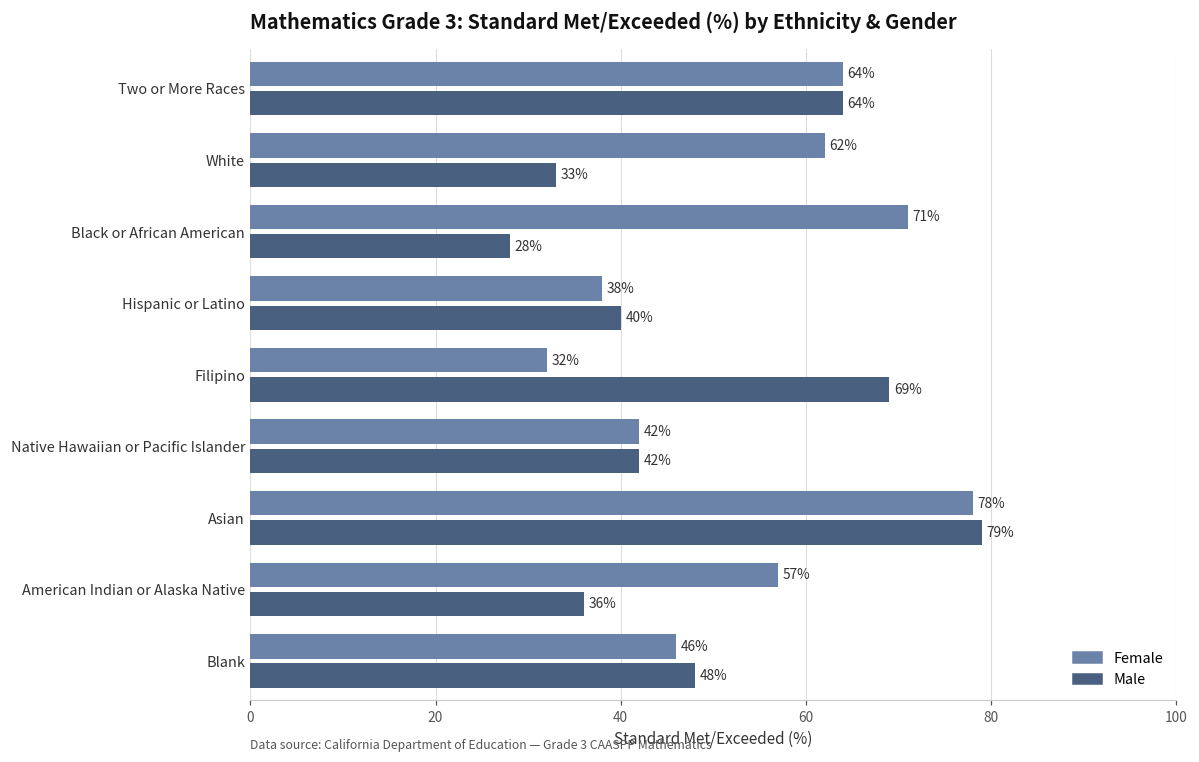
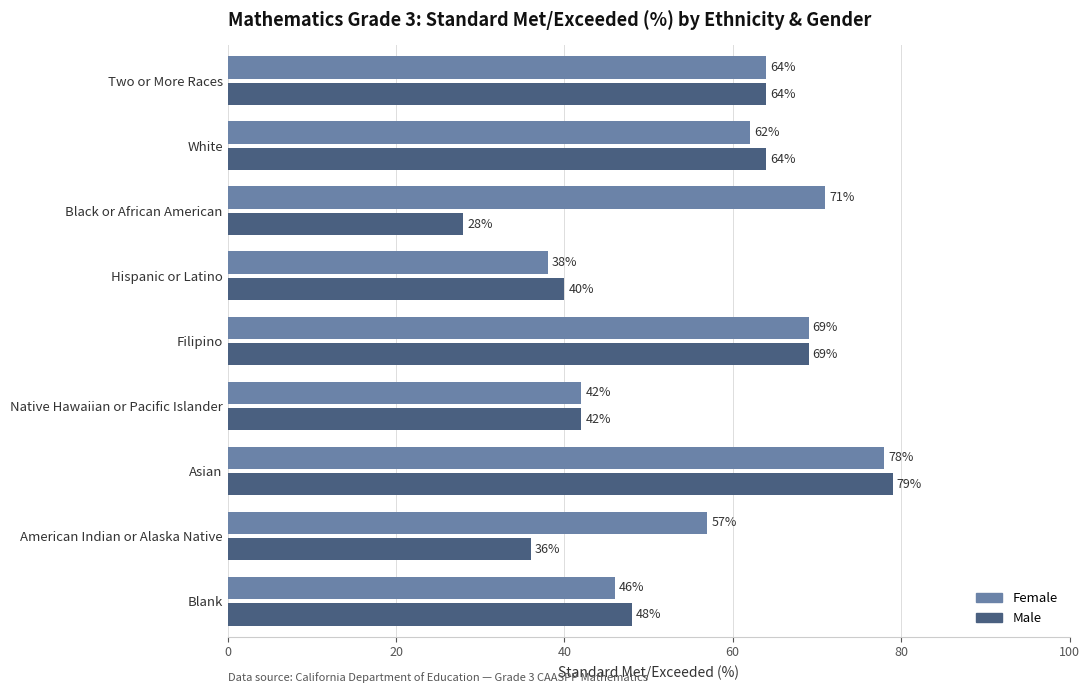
Male, White: 33% -> 64%
Female, Filipino: 32% -> 69%
